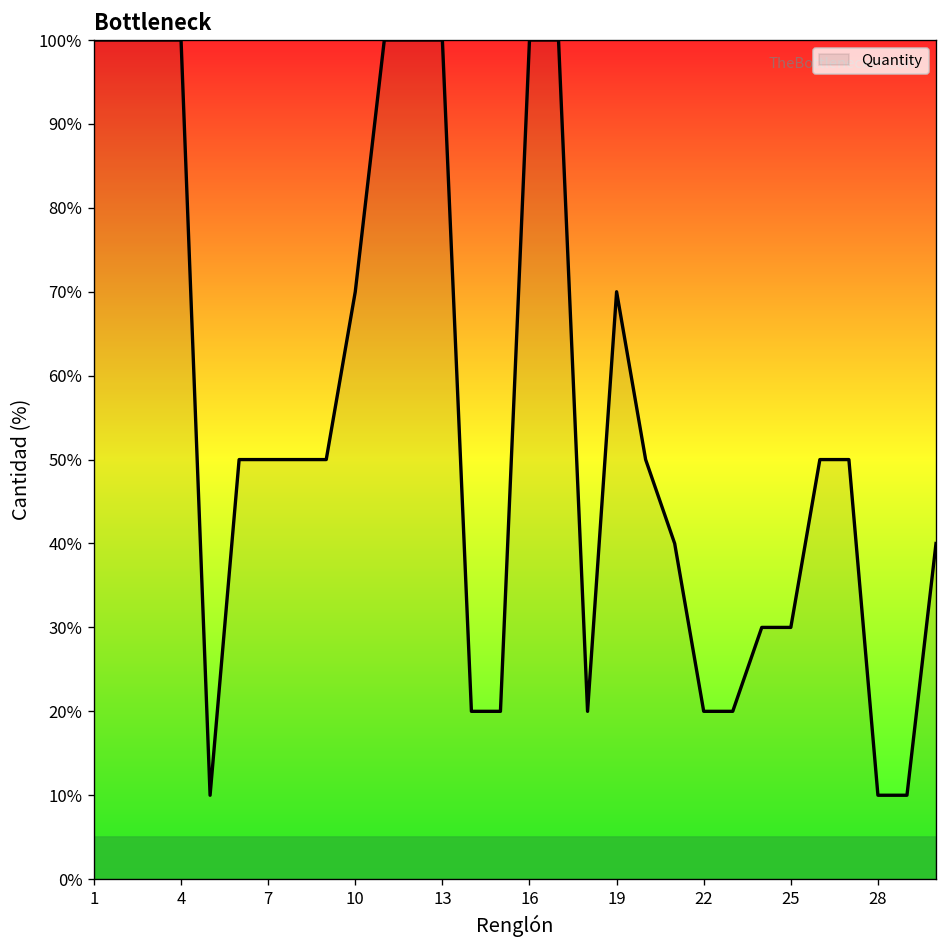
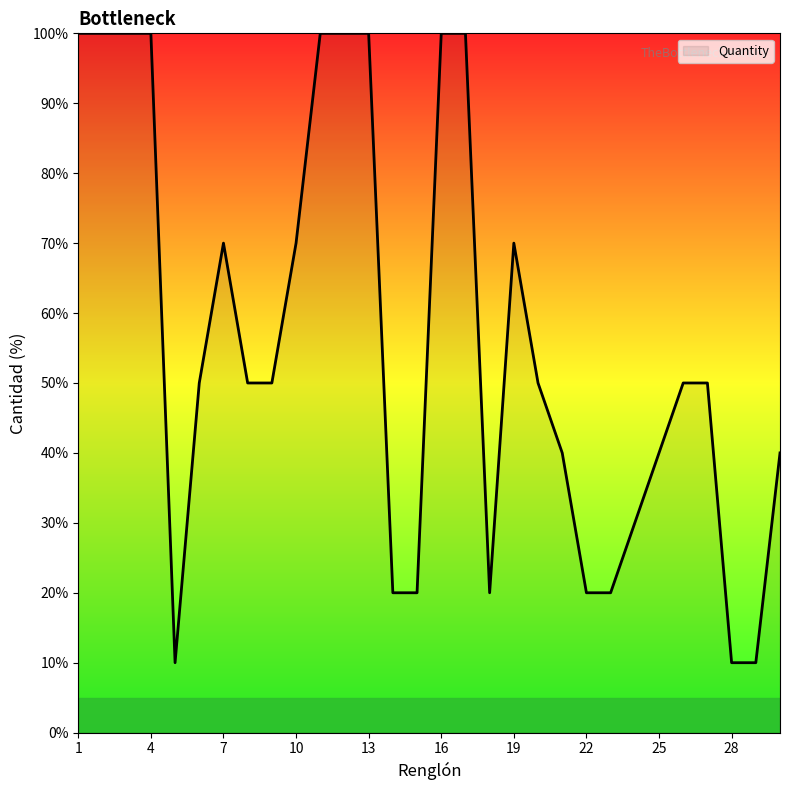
7: 50% -> 70%
25: 30% -> 40%
